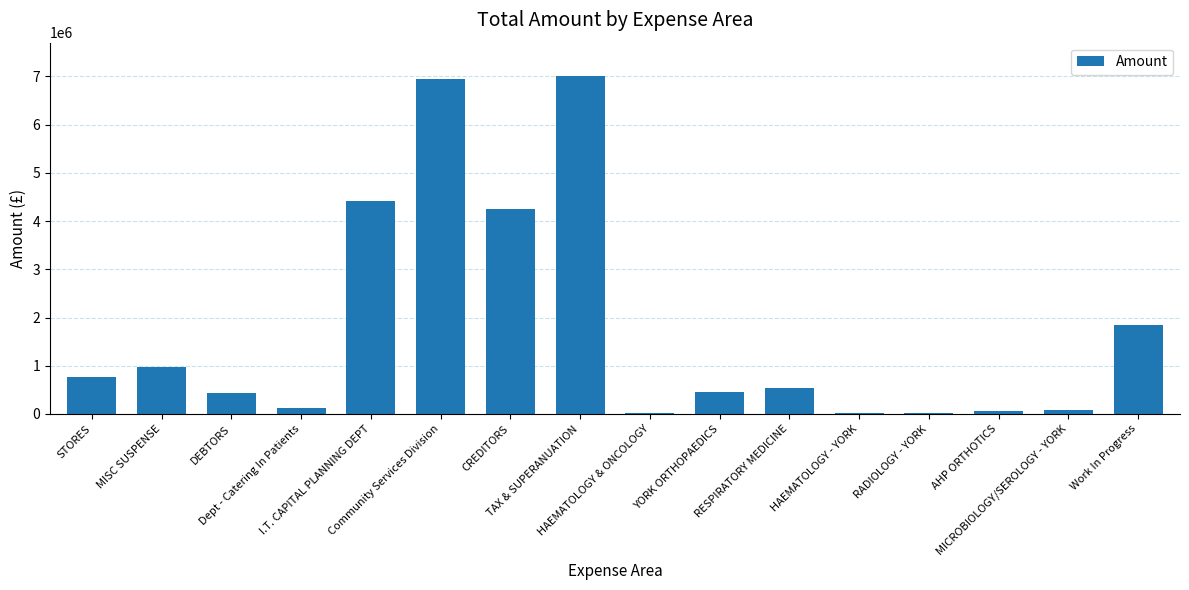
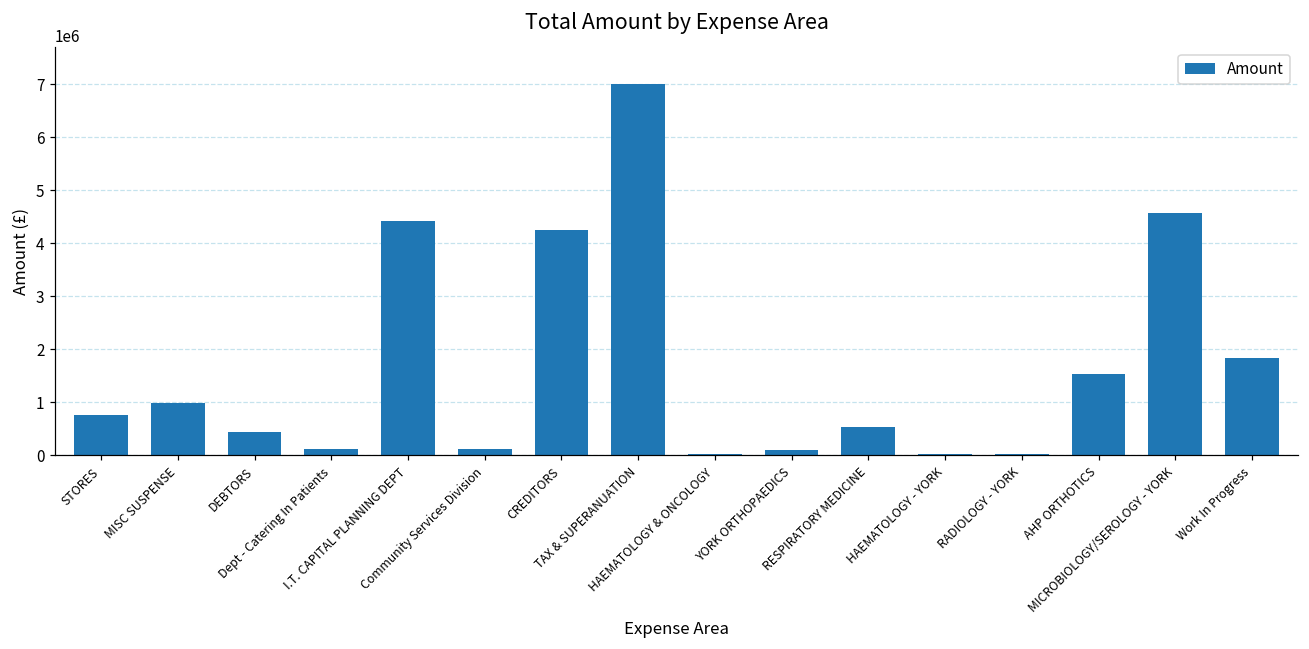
Community Services Division: 7000000 -> 100000
YORK ORTHOPAEDICS: 500000 -> 100000
AHP ORTHOTICS: 100000 -> 1500000
MICROBIOLOGY/SEROLOGY - YORK: 100000 -> 4600000
